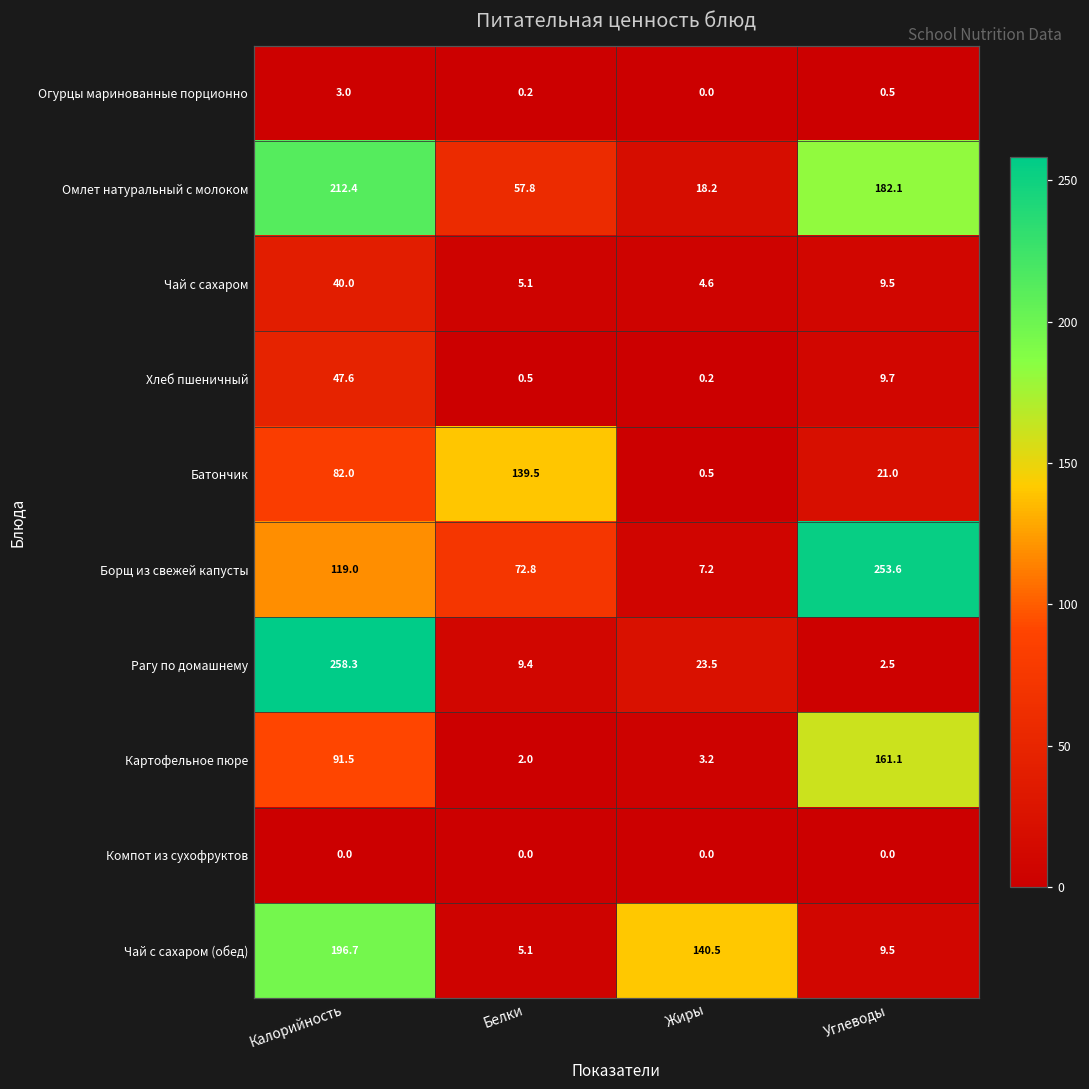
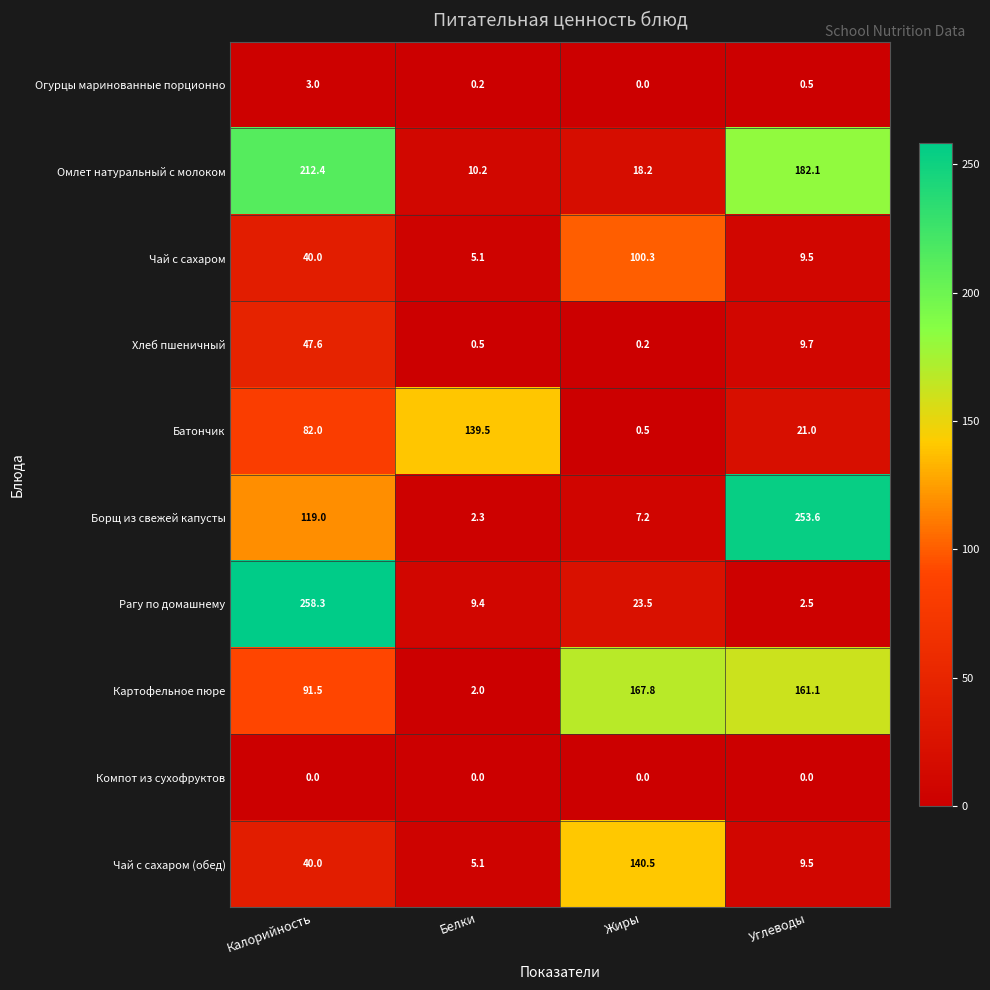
Омлет натуральный с молоком, Белки: 57.8 -> 10.2
Чай с сахаром, Жиры: 4.6 -> 100.3
Борщ из свежей капусты, Белки: 72.8 -> 2.3
Картофельное пюре, Жиры: 3.2 -> 167.8
Чай с сахаром (обед), Калорийность: 196.7 -> 40.0
